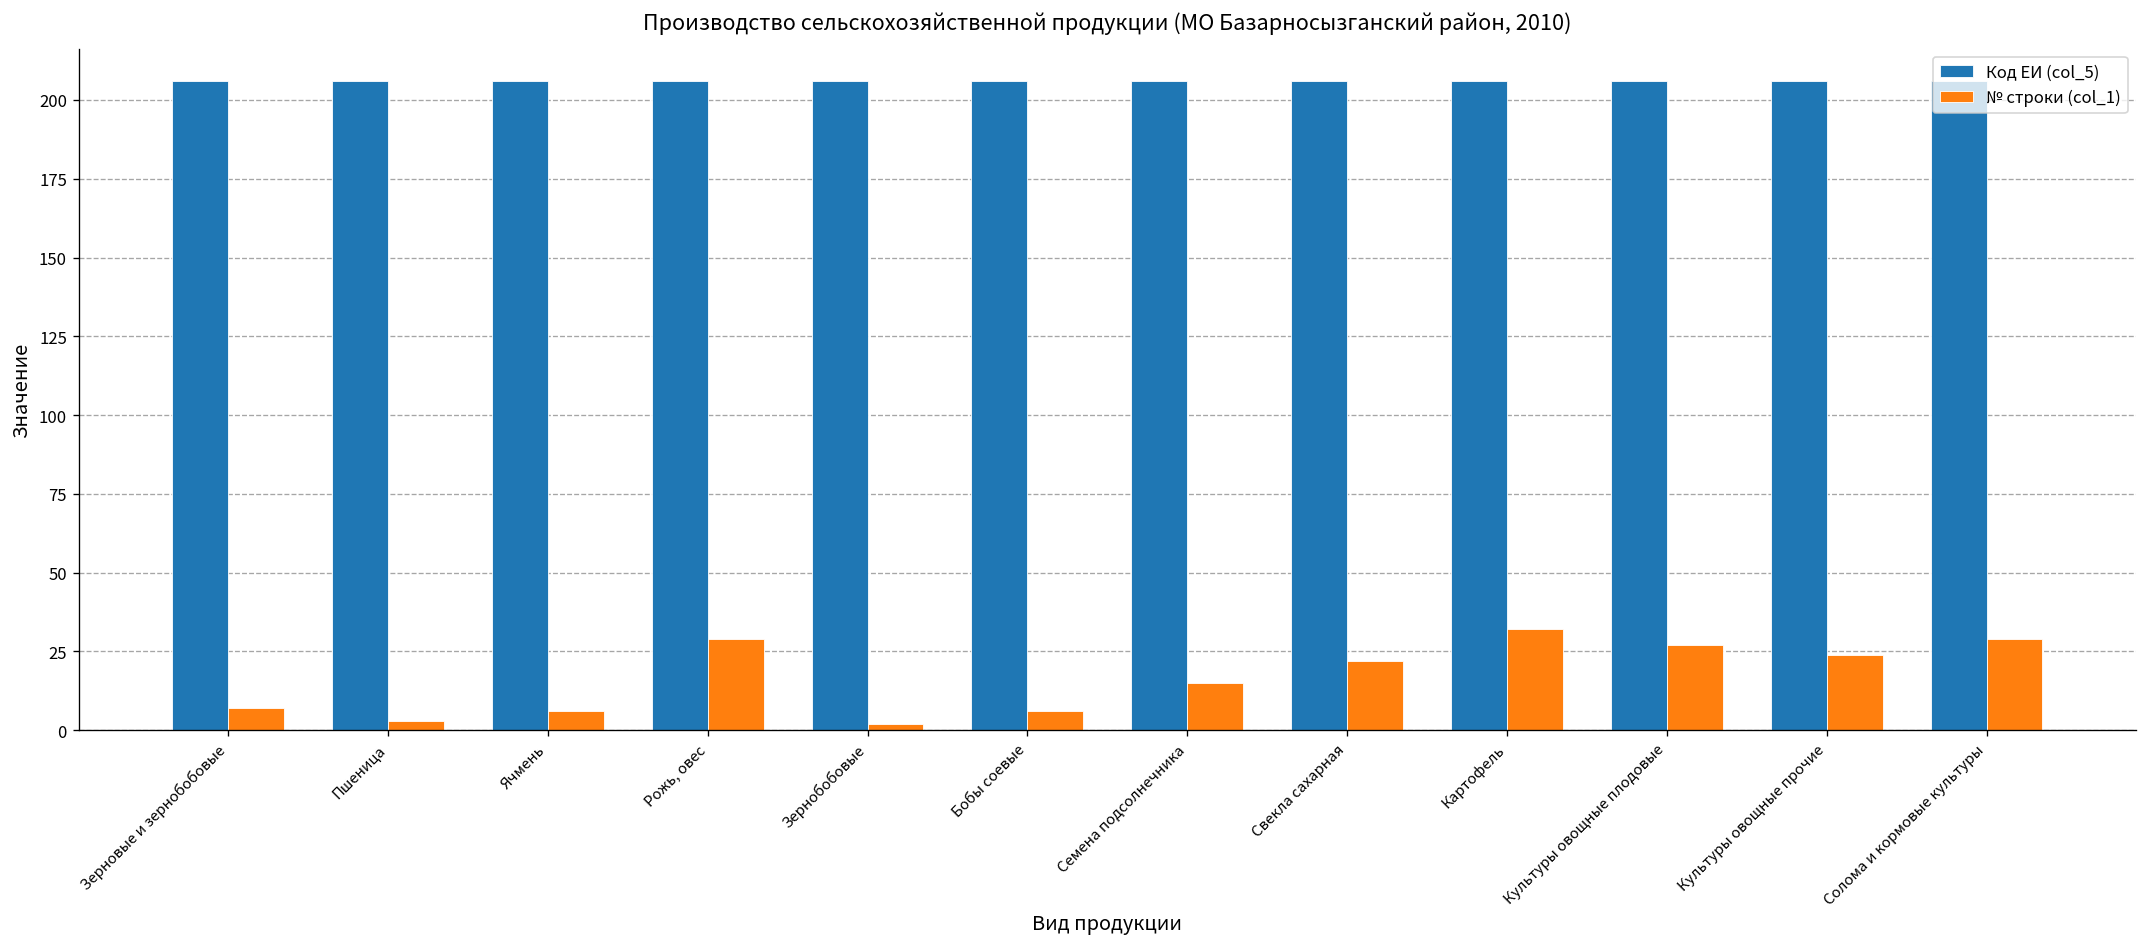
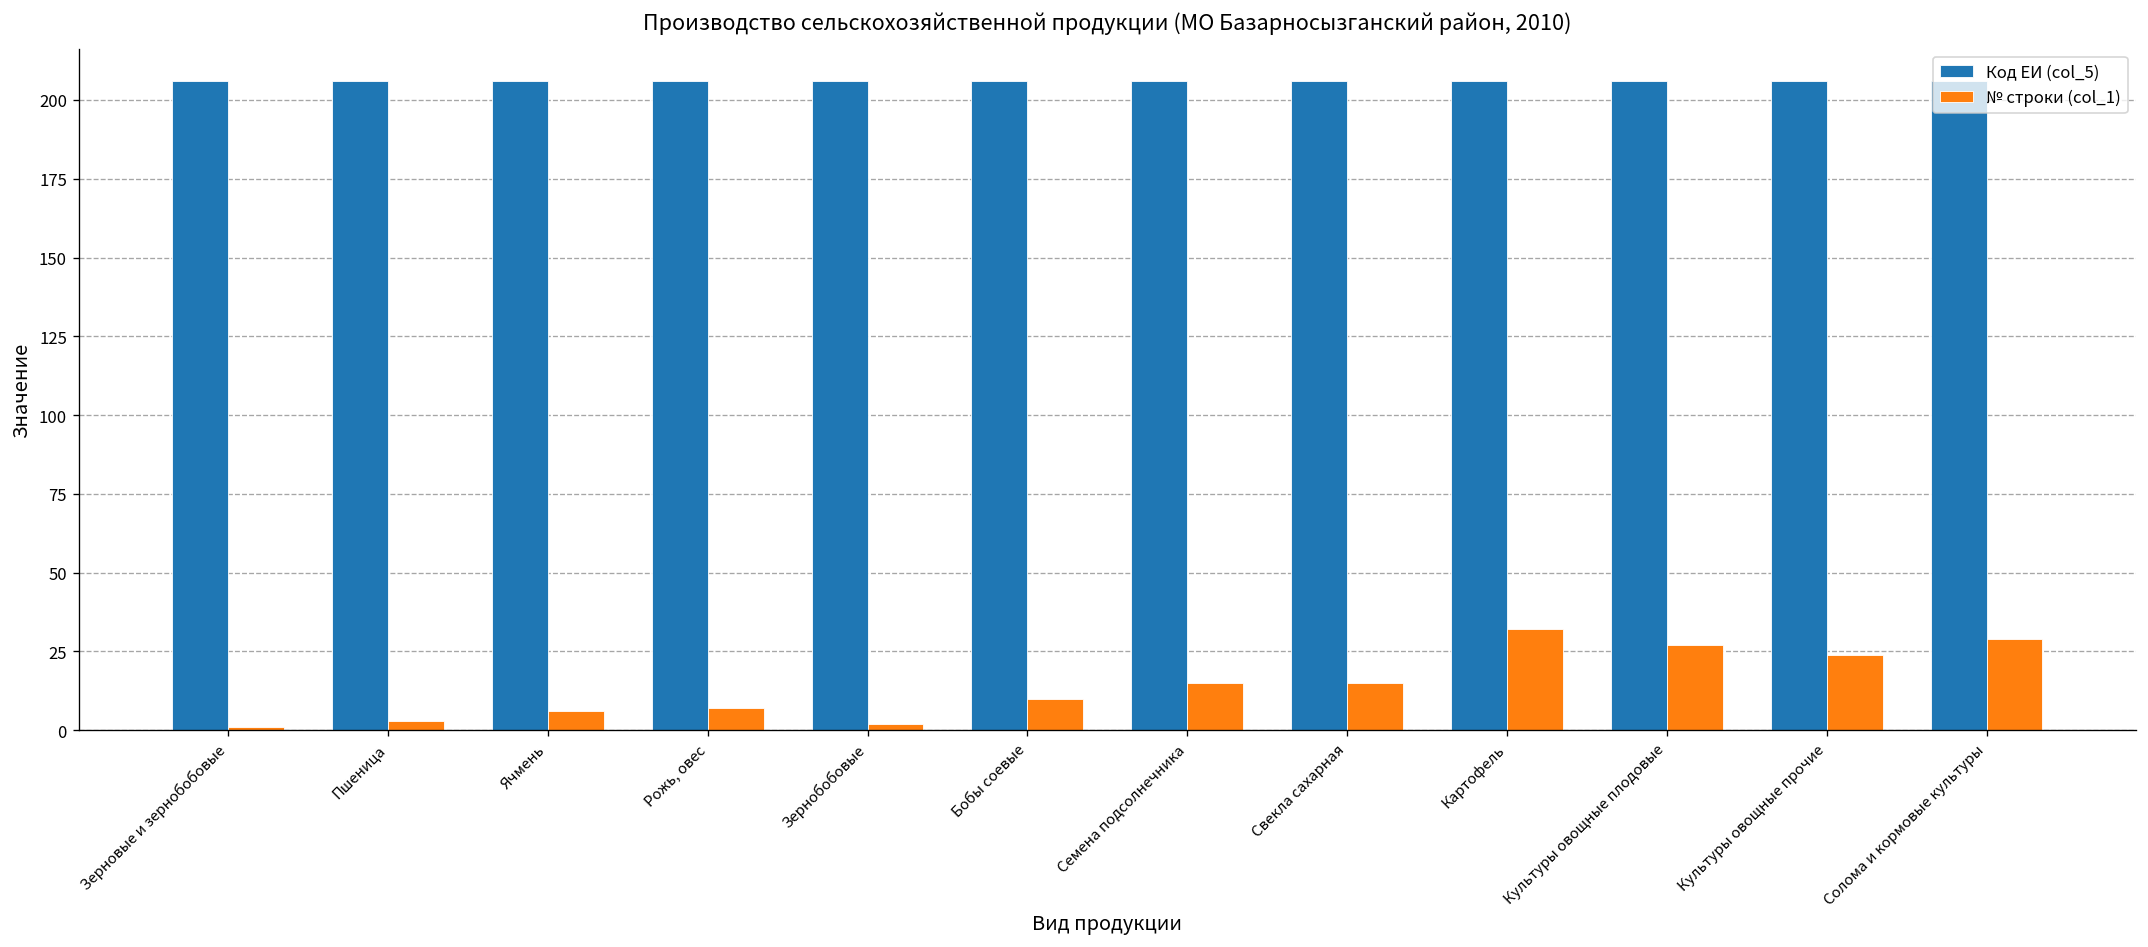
№ строки (col_1), Зерновые и зернобобовые: 7 -> 1
№ строки (col_1), Рожь, овес: 29 -> 7
№ строки (col_1), Бобы соевые: 6 -> 10
№ строки (col_1), Свекла сахарная: 22 -> 15
